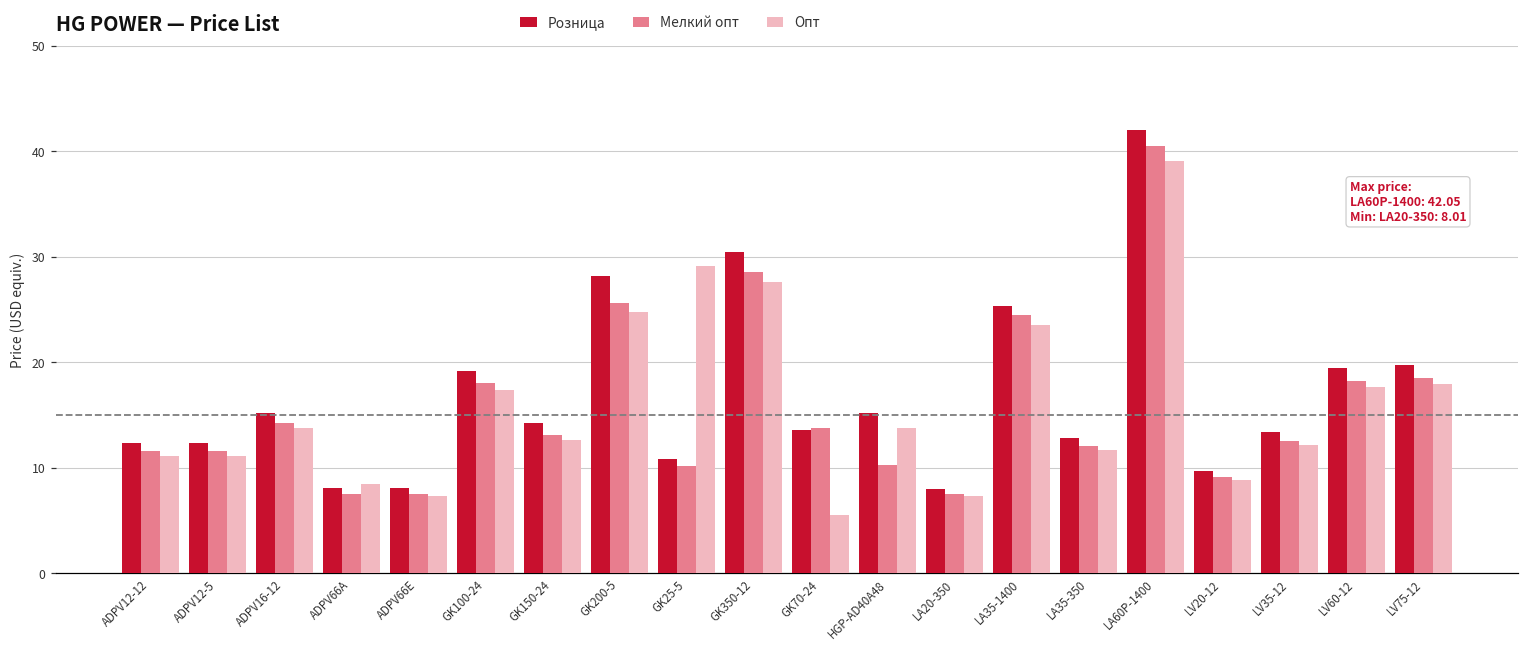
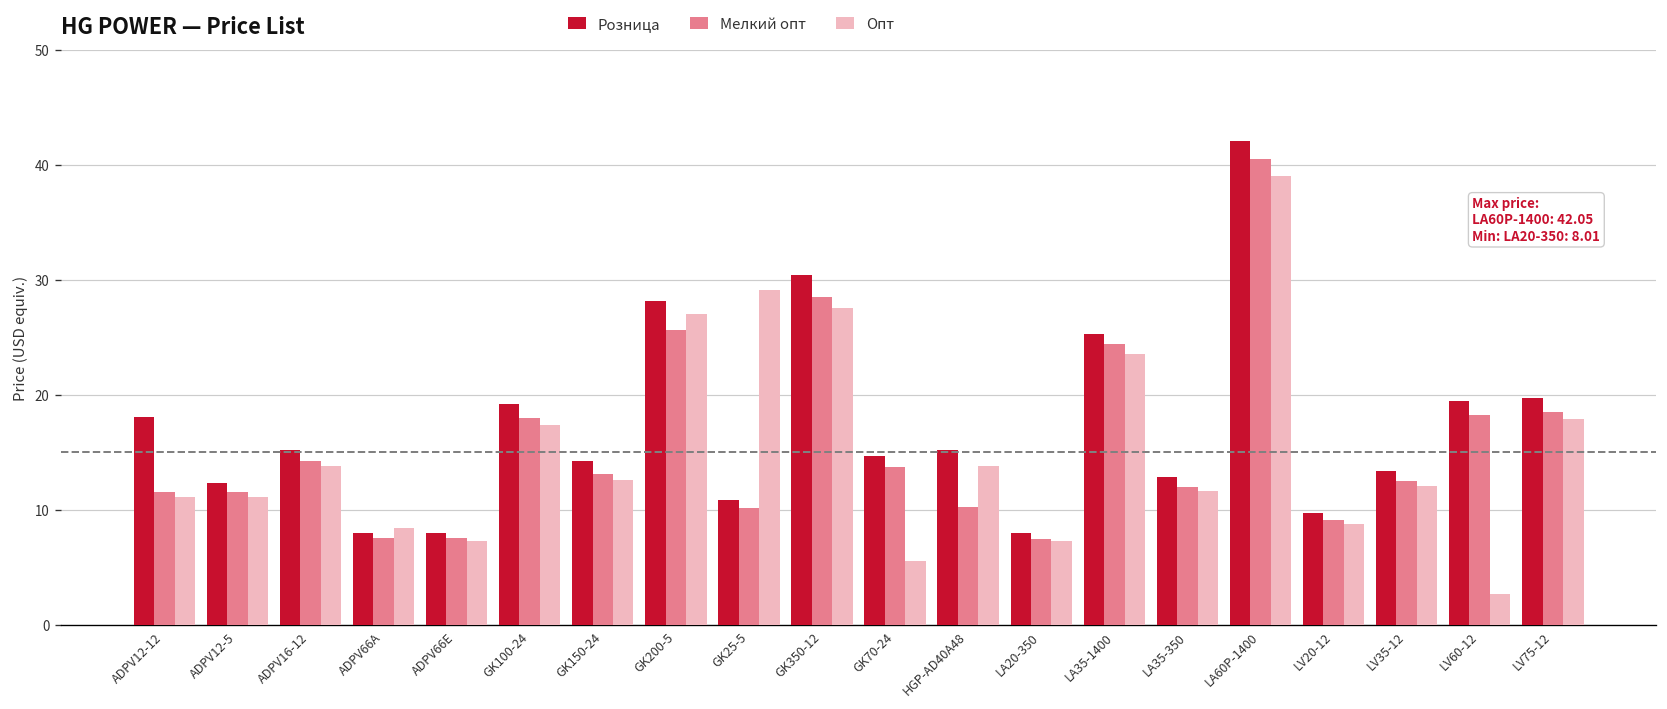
Розница, ADPV12-12: 12 -> 18
Опт, GK200-5: 25 -> 27
Розница, GK70-24: 14 -> 15
Опт, LV60-12: 18 -> 3
